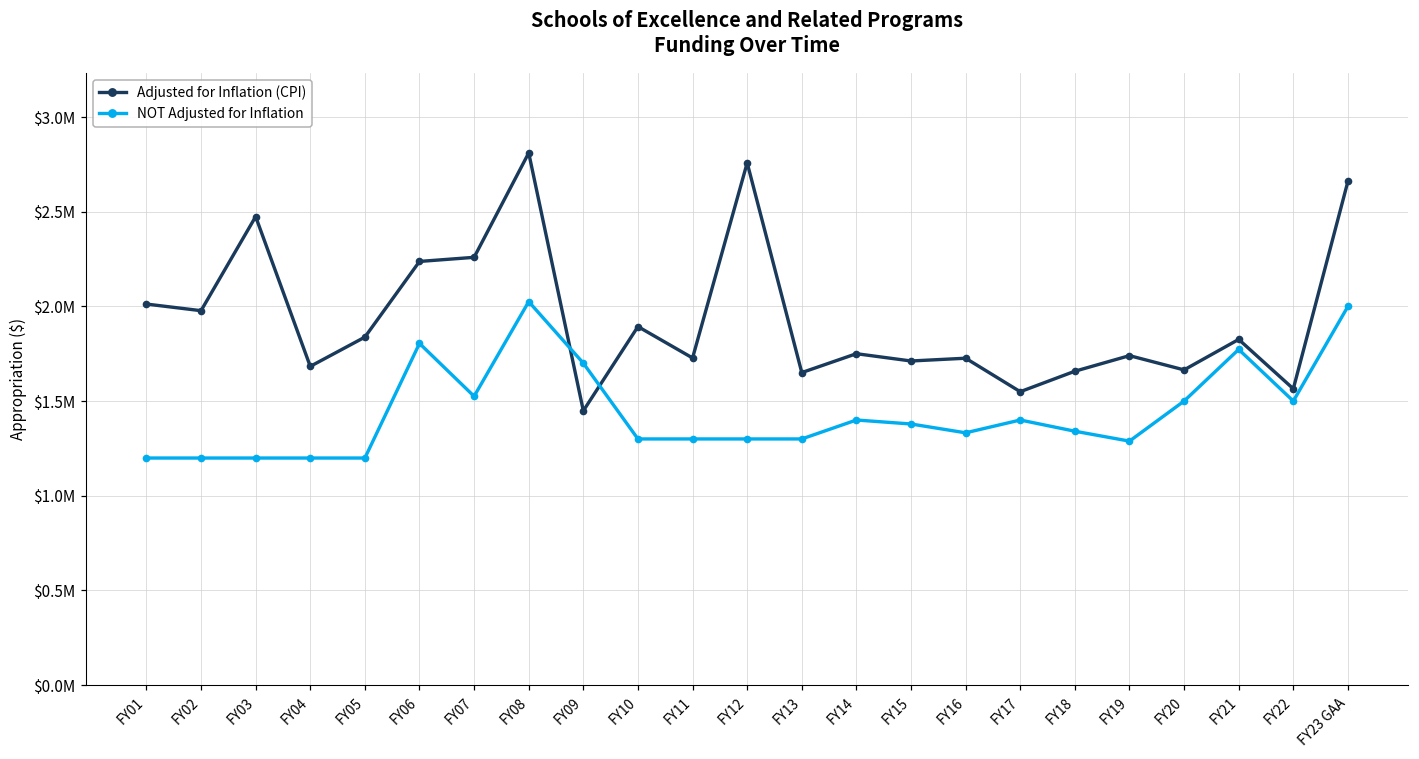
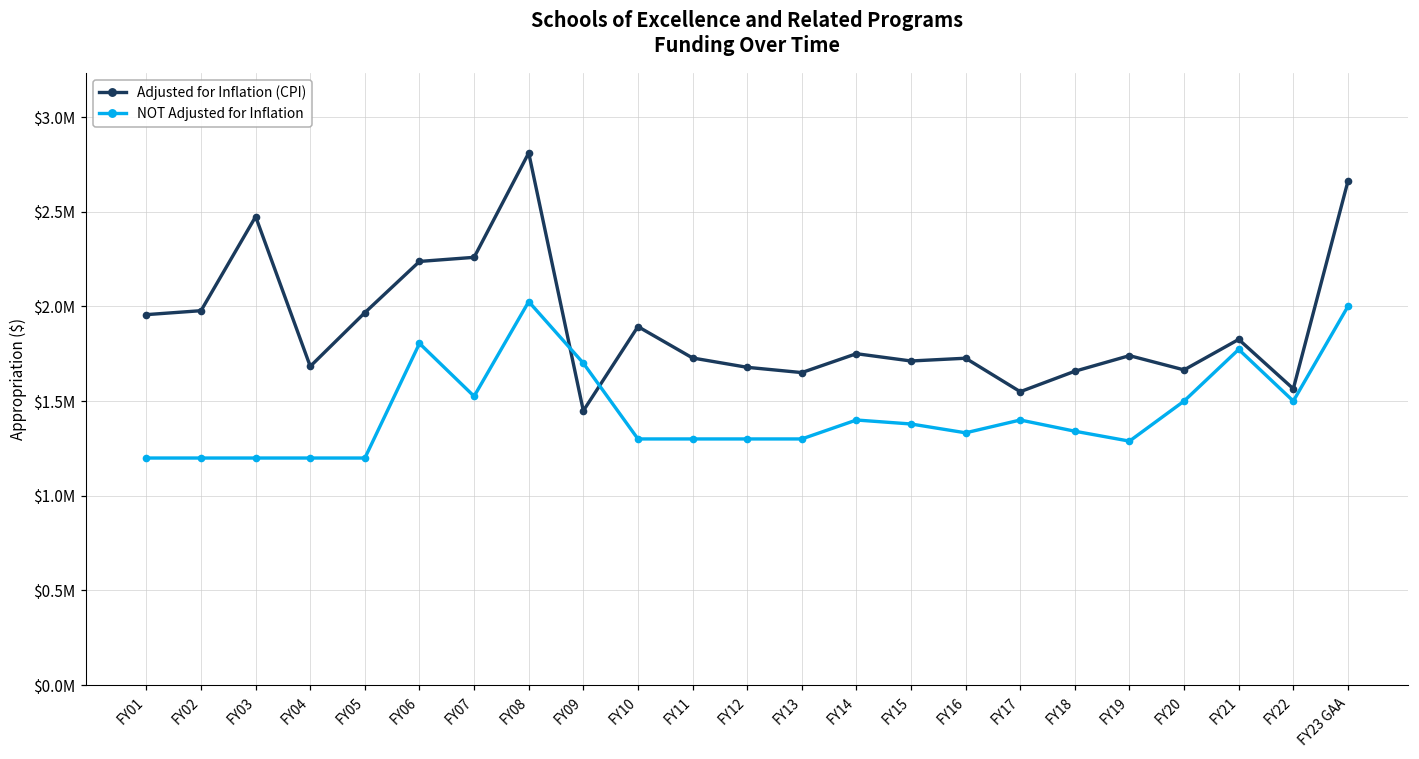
Adjusted for Inflation (CPI), FY01: $2010000 -> $1960000
Adjusted for Inflation (CPI), FY05: $1840000 -> $1970000
Adjusted for Inflation (CPI), FY12: $2760000 -> $1680000
